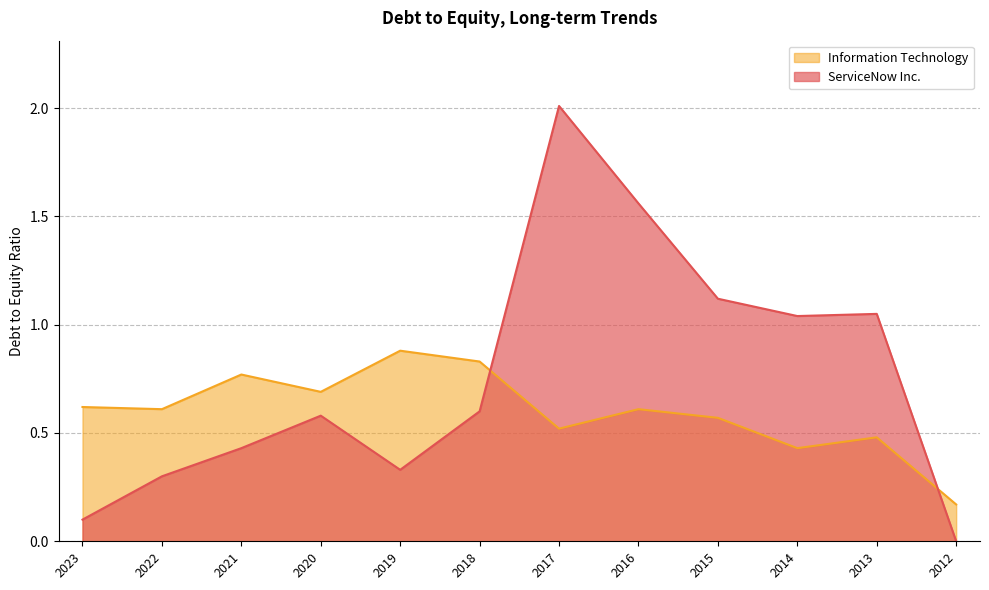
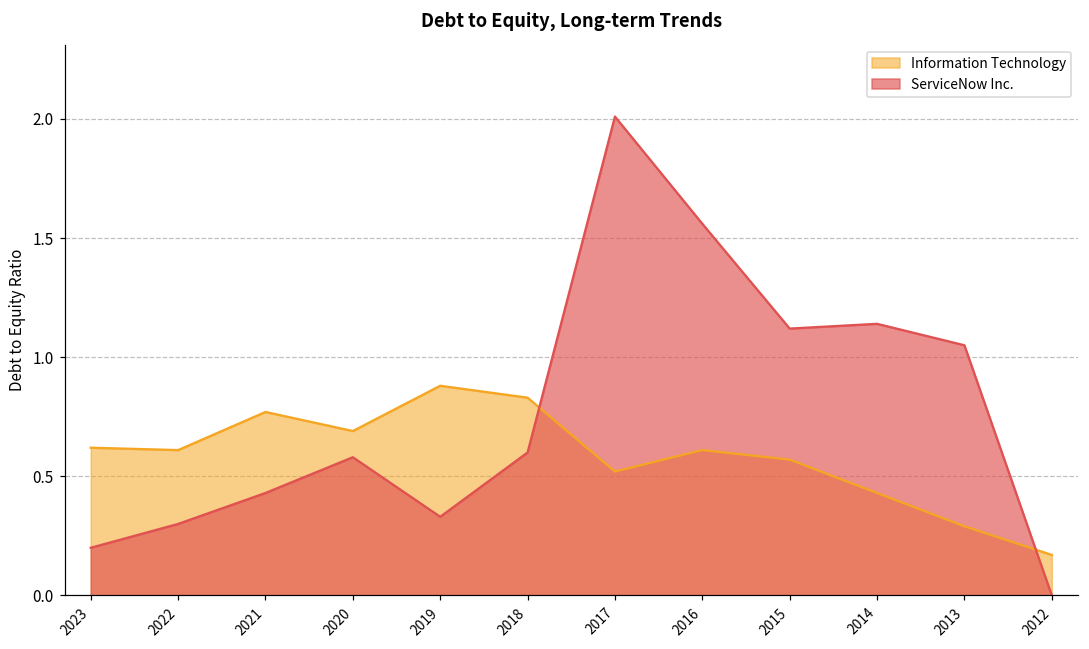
ServiceNow Inc., 2023: 0.1 -> 0.2
ServiceNow Inc., 2014: 1.04 -> 1.14
Information Technology, 2013: 0.48 -> 0.29
